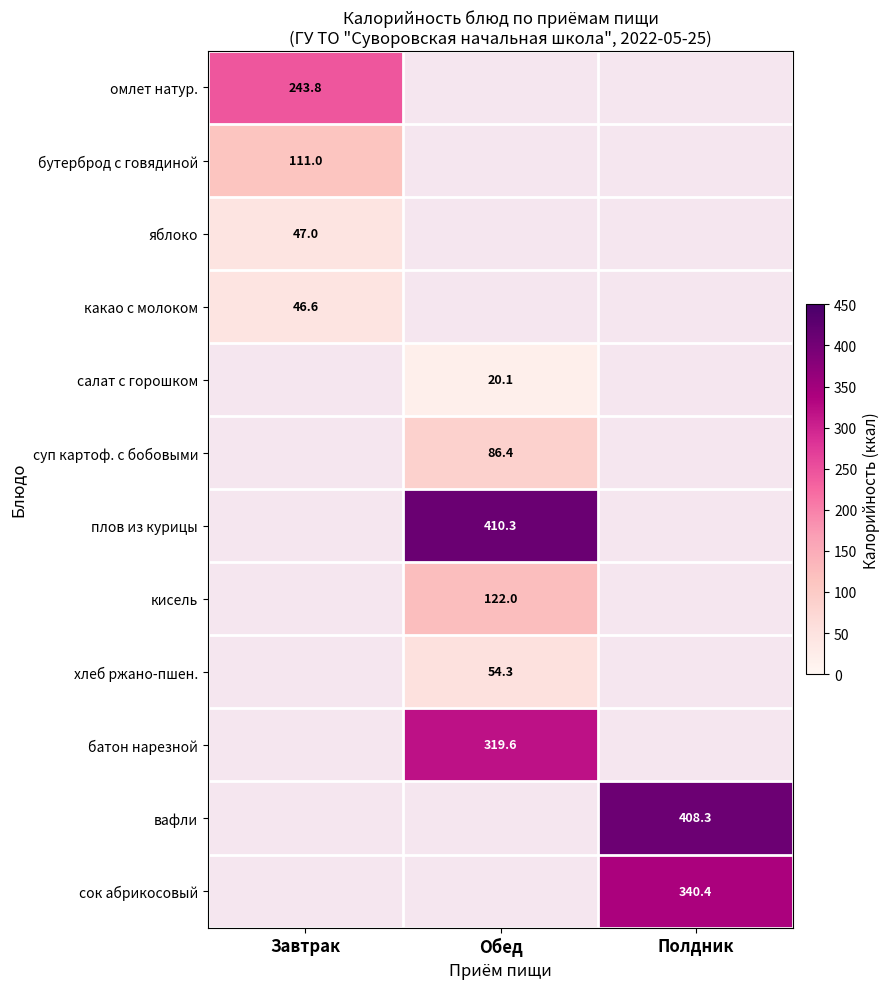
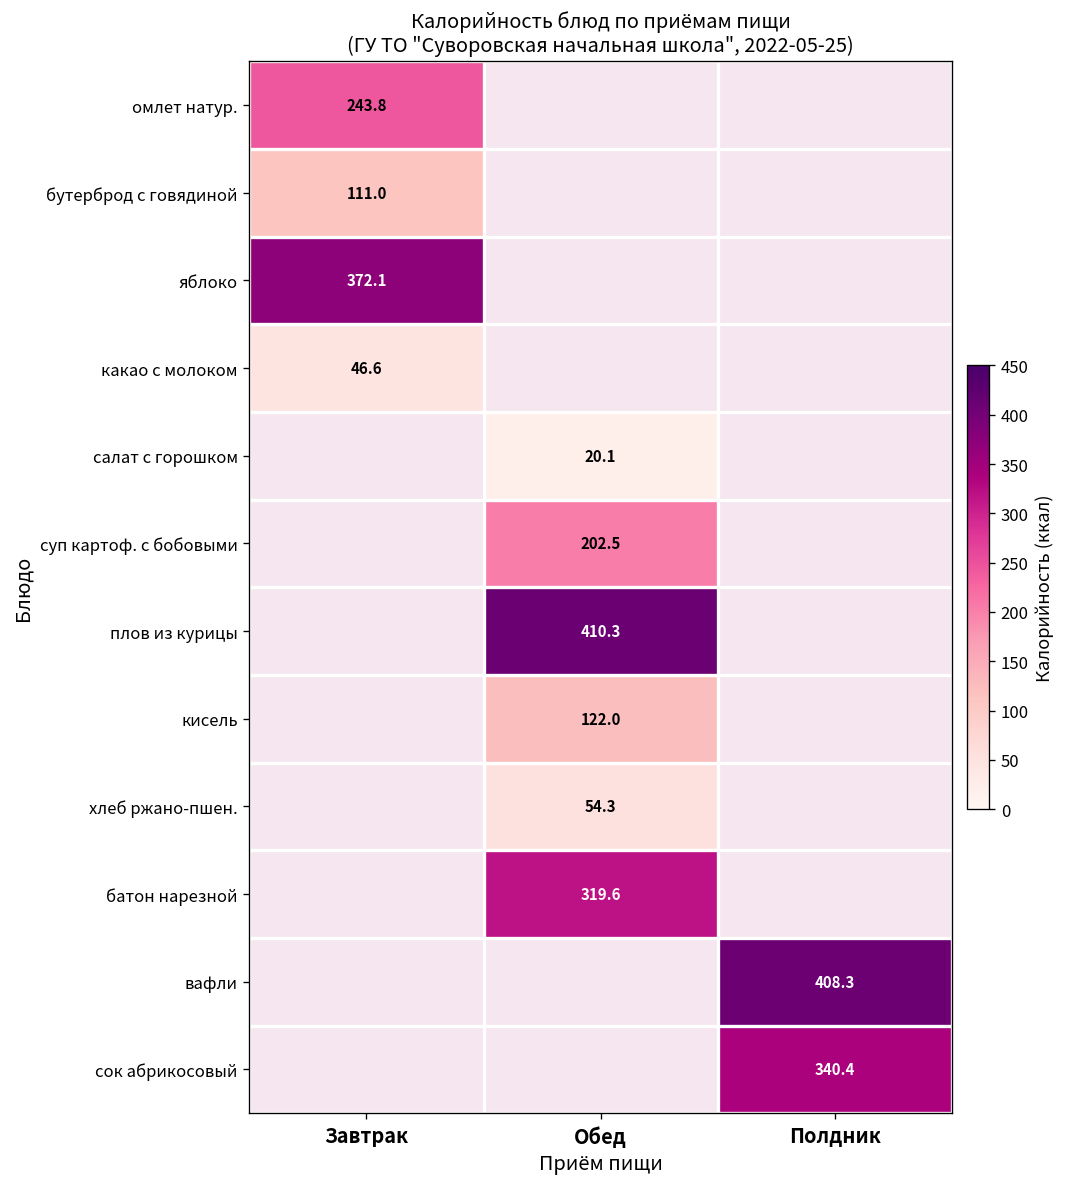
яблоко, Завтрак: 47.0 -> 372.1
суп картоф. с бобовыми, Обед: 86.4 -> 202.5
